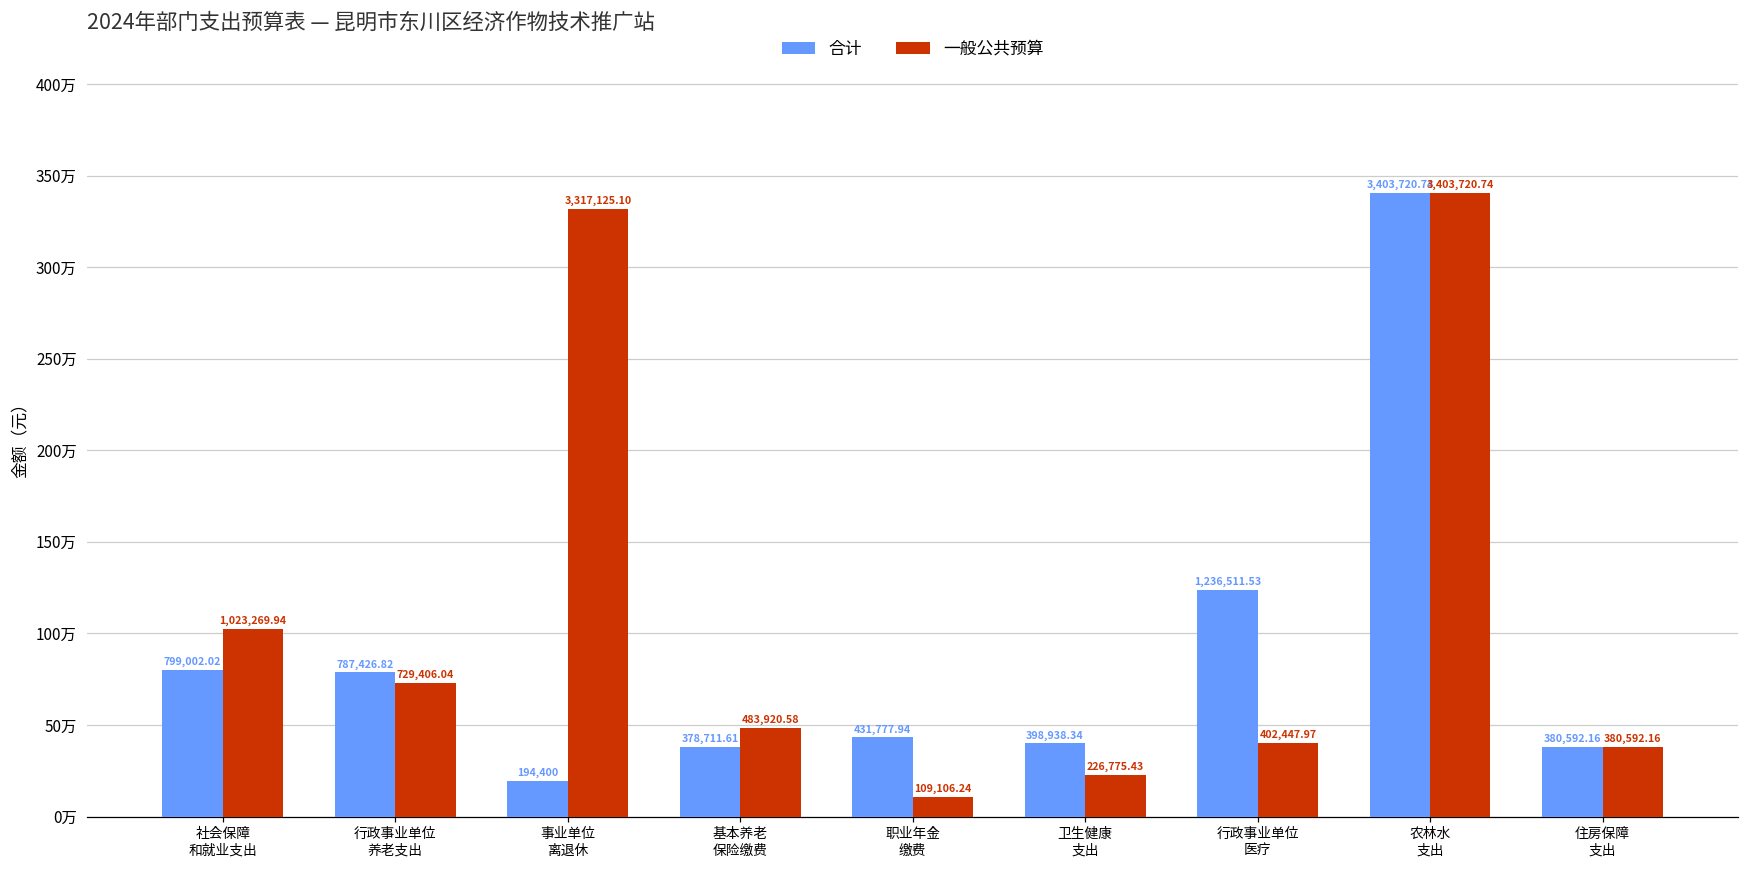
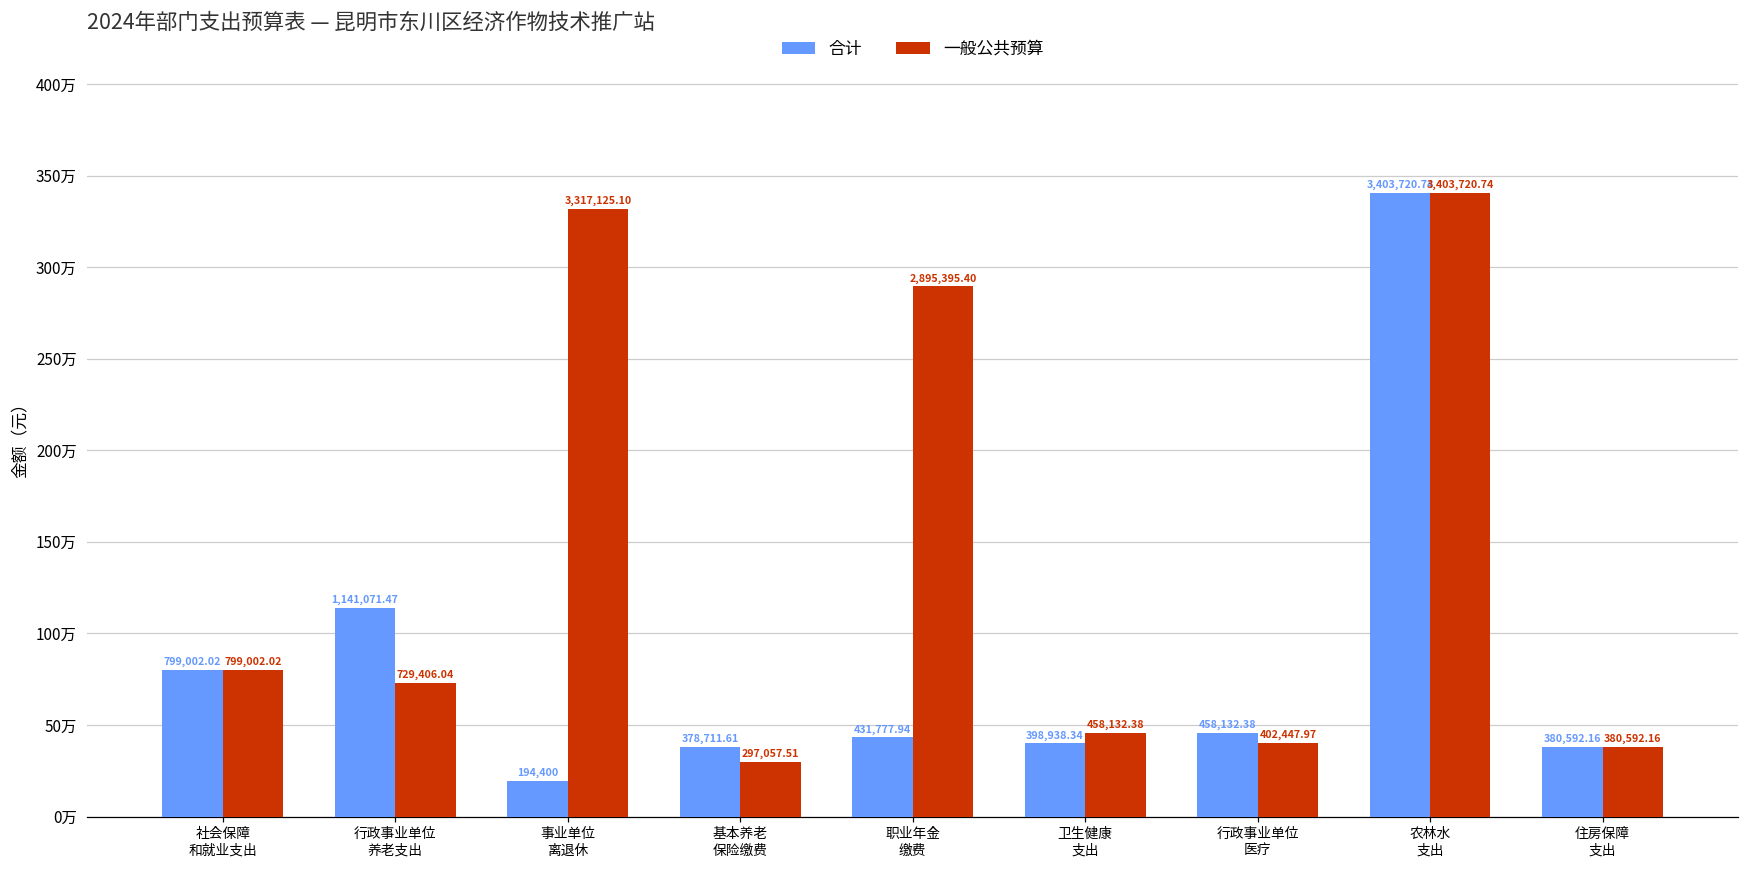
一般公共预算, 社会保障 和就业支出: 1,023,269.94 -> 799,002.02
合计, 行政事业单位 养老支出: 787,426.82 -> 1,141,071.47
一般公共预算, 基本养老 保险缴费: 483,920.58 -> 297,057.51
一般公共预算, 职业年金 缴费: 109,106.24 -> 2,895,395.40
一般公共预算, 卫生健康 支出: 226,775.43 -> 458,132.38
合计, 行政事业单位 医疗: 1,236,511.53 -> 458,132.38
